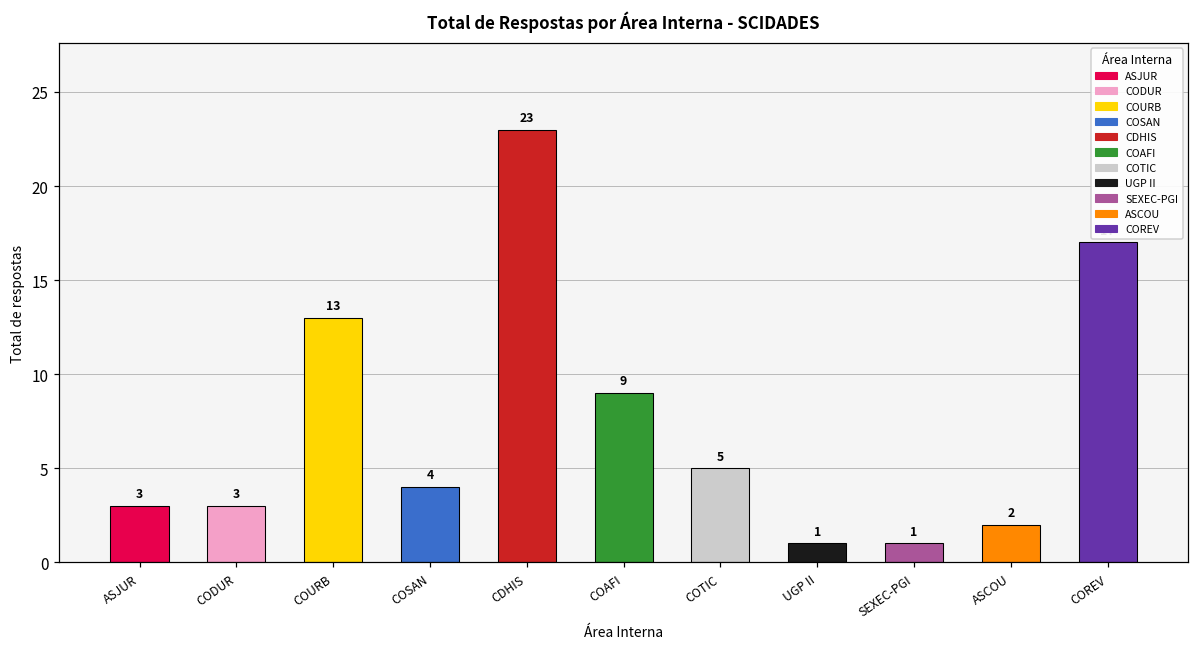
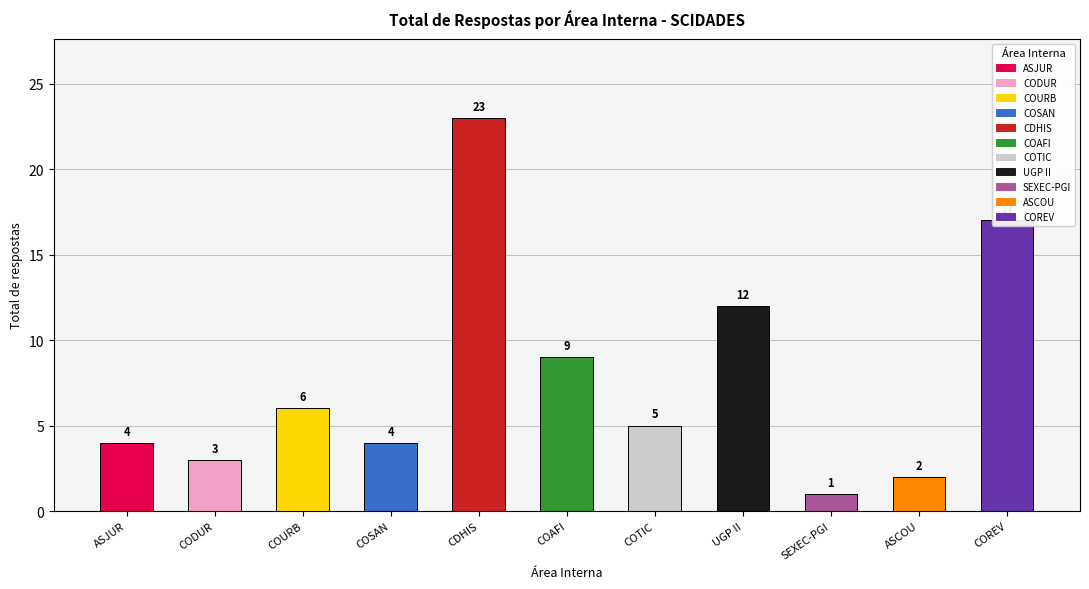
ASJUR: 3 -> 4
COURB: 13 -> 6
UGP II: 1 -> 12
